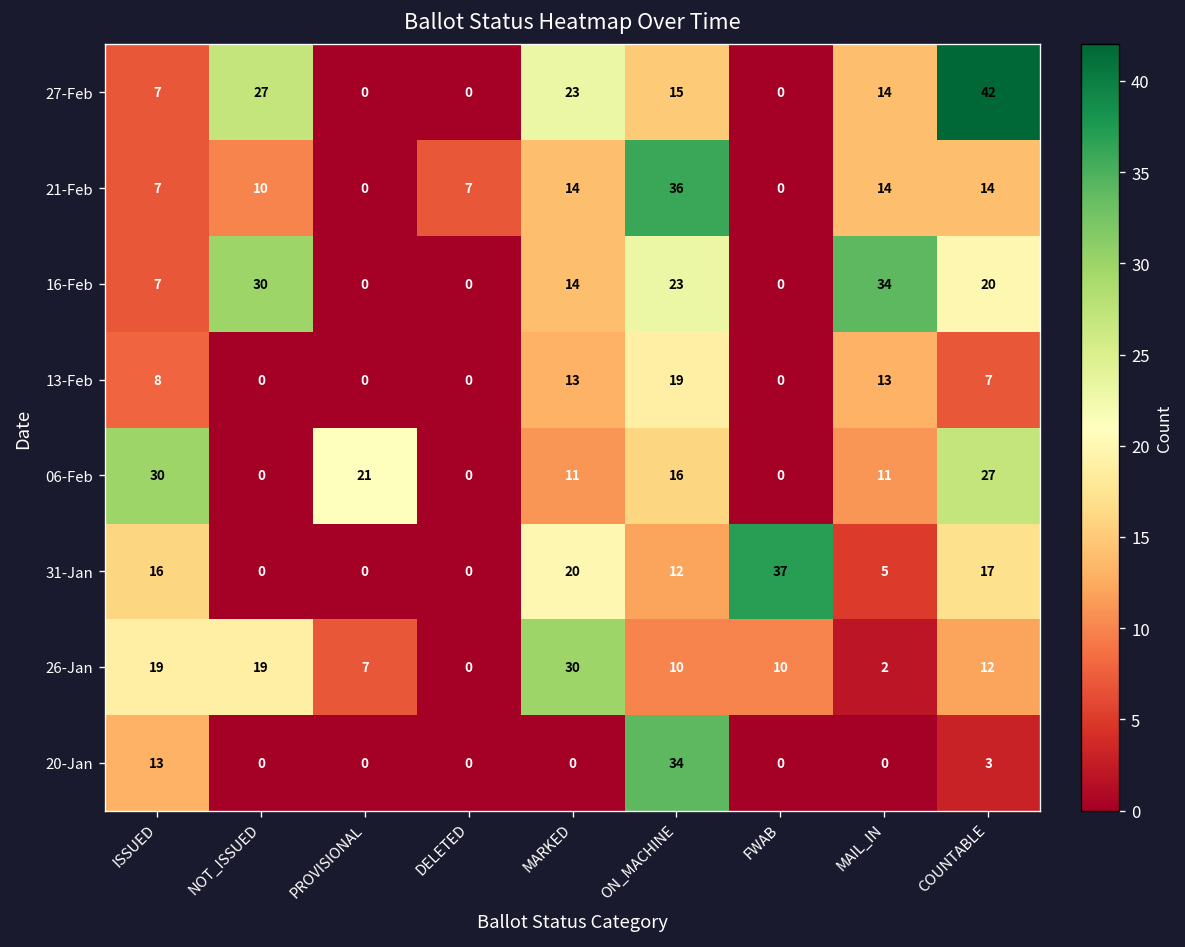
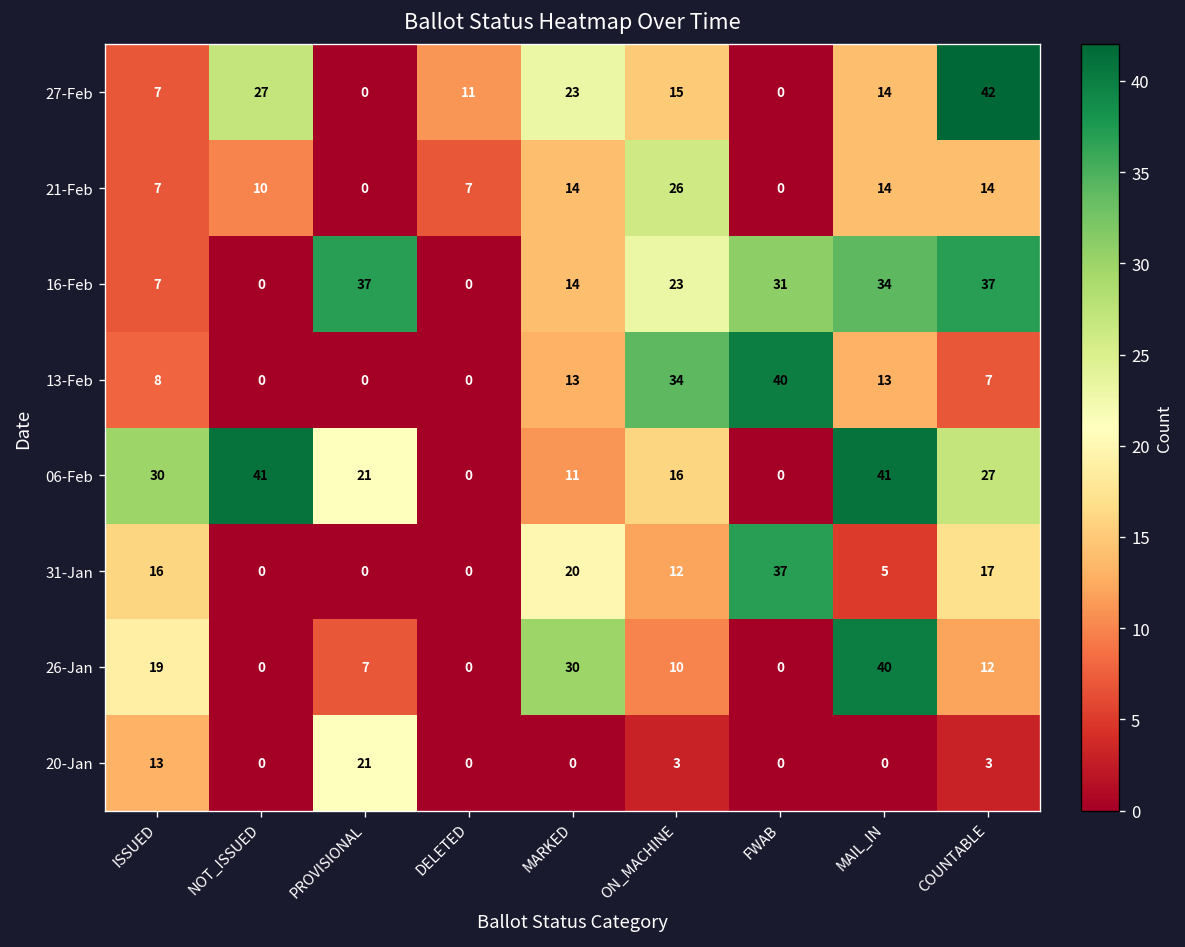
27-Feb, DELETED: 0 -> 11
21-Feb, ON_MACHINE: 36 -> 26
16-Feb, NOT_ISSUED: 30 -> 0
16-Feb, PROVISIONAL: 0 -> 37
16-Feb, FWAB: 0 -> 31
16-Feb, COUNTABLE: 20 -> 37
13-Feb, ON_MACHINE: 19 -> 34
13-Feb, FWAB: 0 -> 40
06-Feb, NOT_ISSUED: 0 -> 41
06-Feb, MAIL_IN: 11 -> 41
26-Jan, NOT_ISSUED: 19 -> 0
26-Jan, FWAB: 10 -> 0
26-Jan, MAIL_IN: 2 -> 40
20-Jan, PROVISIONAL: 0 -> 21
20-Jan, ON_MACHINE: 34 -> 3
